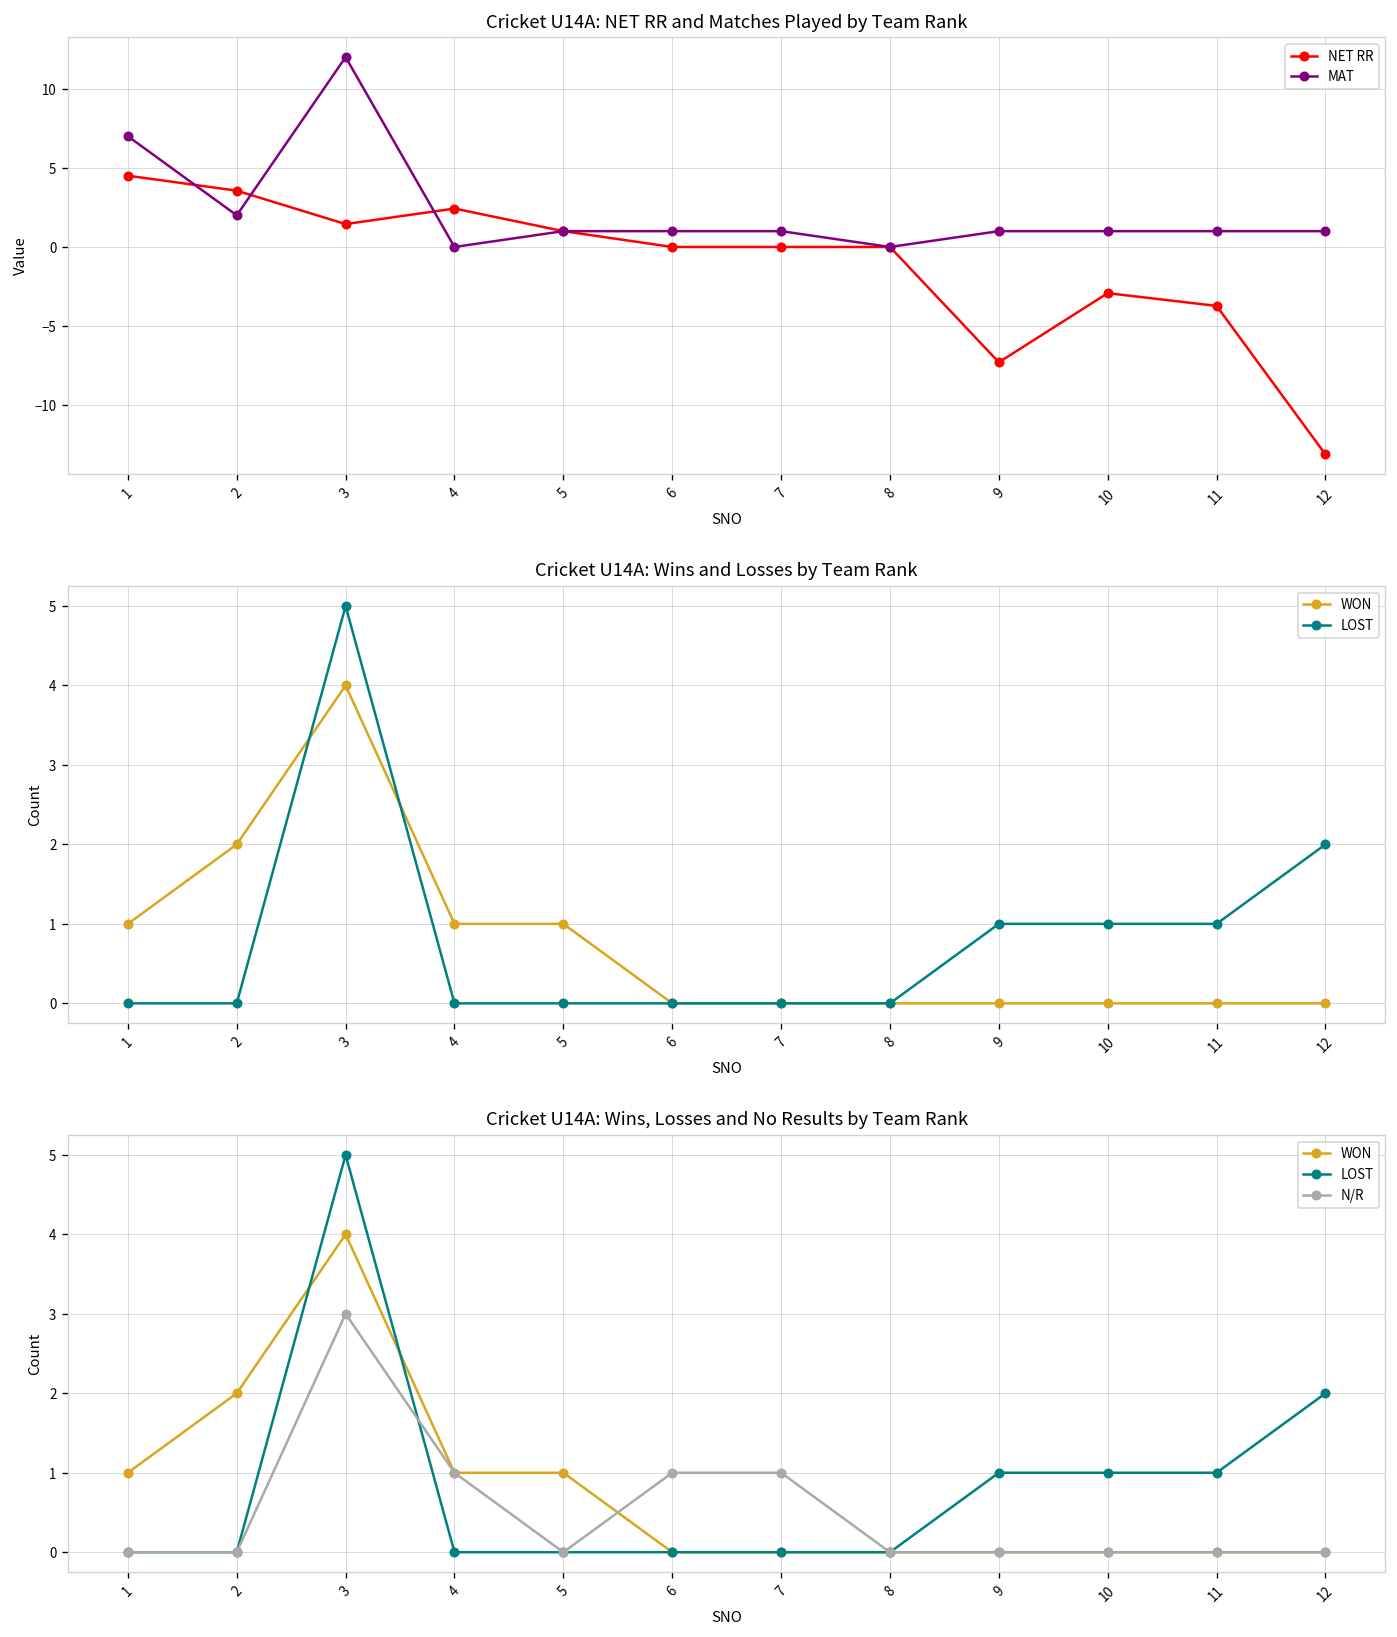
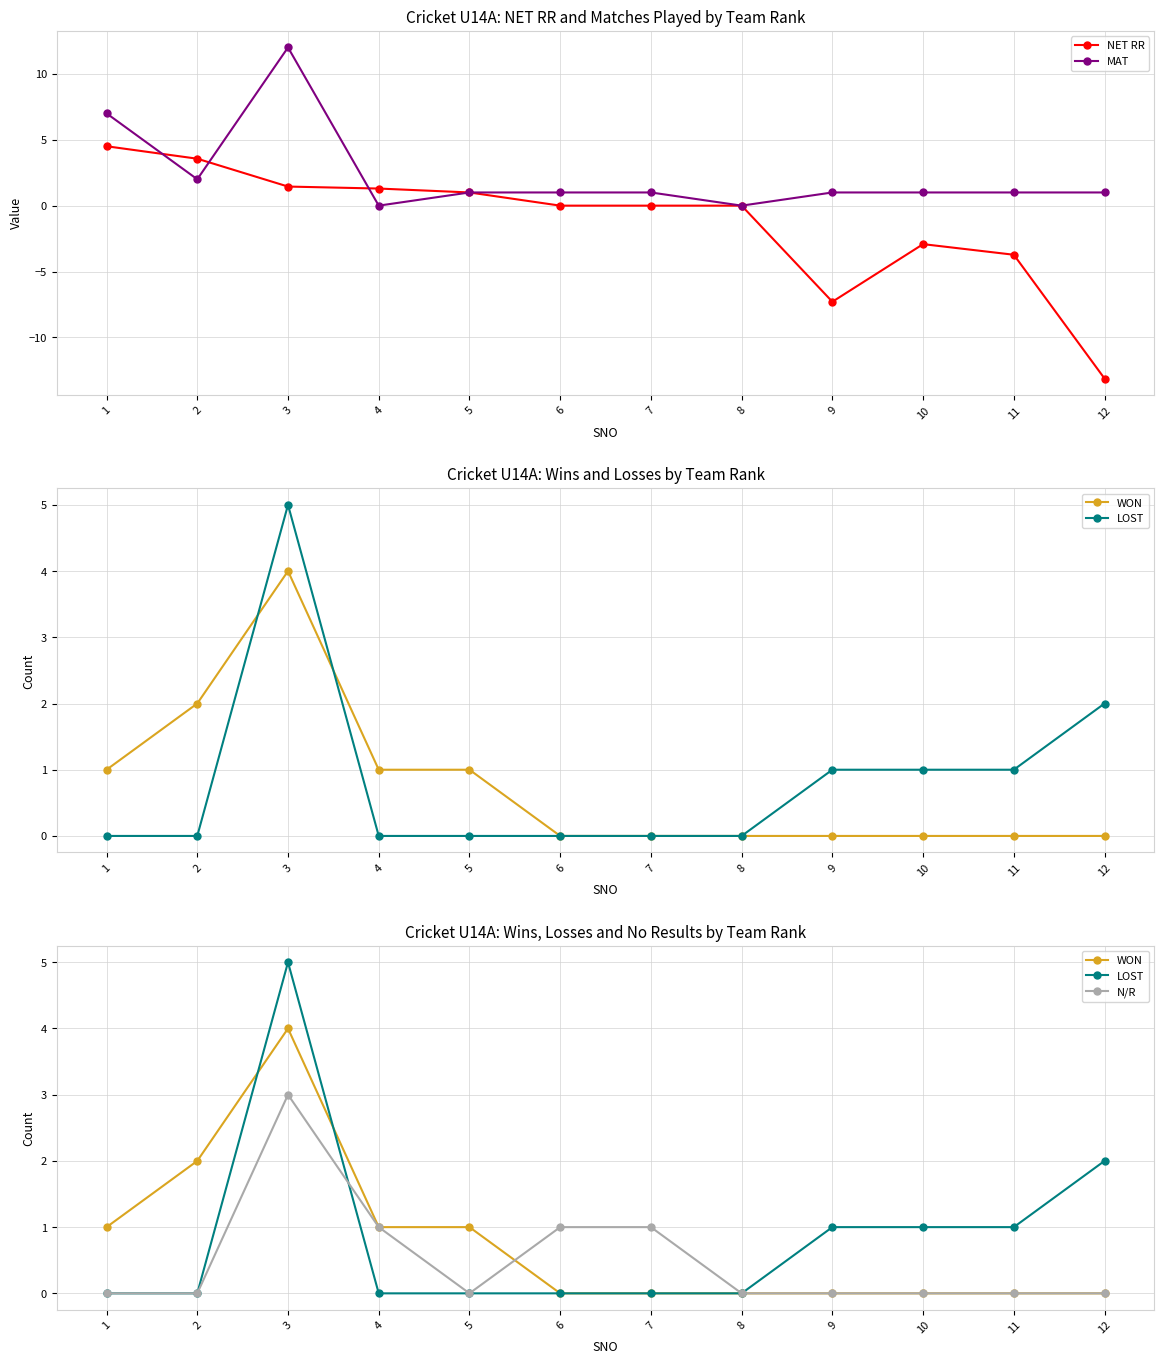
Cricket U14A: NET RR and Matches Played by Team Rank, NET RR, 4: 2.4 -> 1.3
